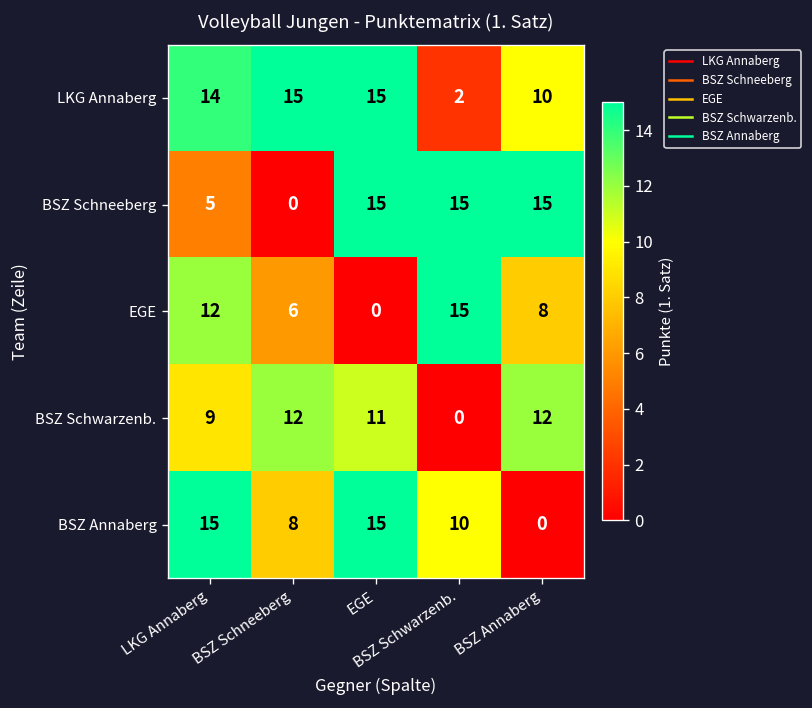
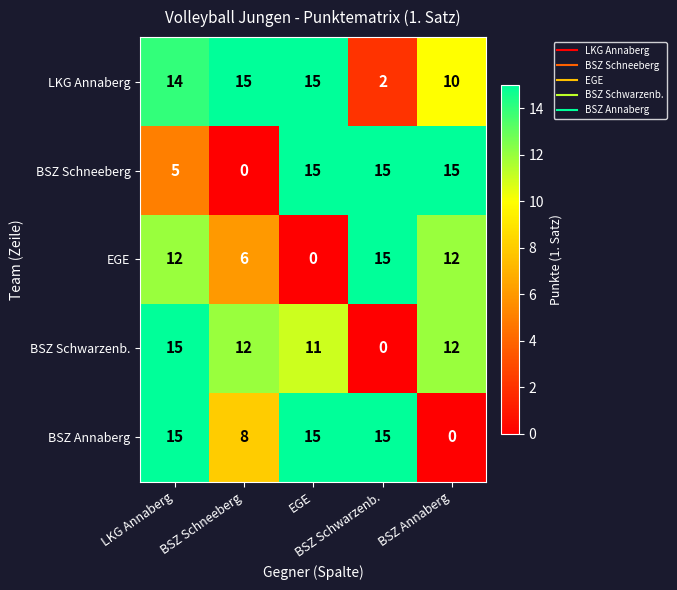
EGE, BSZ Annaberg: 8 -> 12
BSZ Schwarzenb., LKG Annaberg: 9 -> 15
BSZ Annaberg, BSZ Schwarzenb.: 10 -> 15
